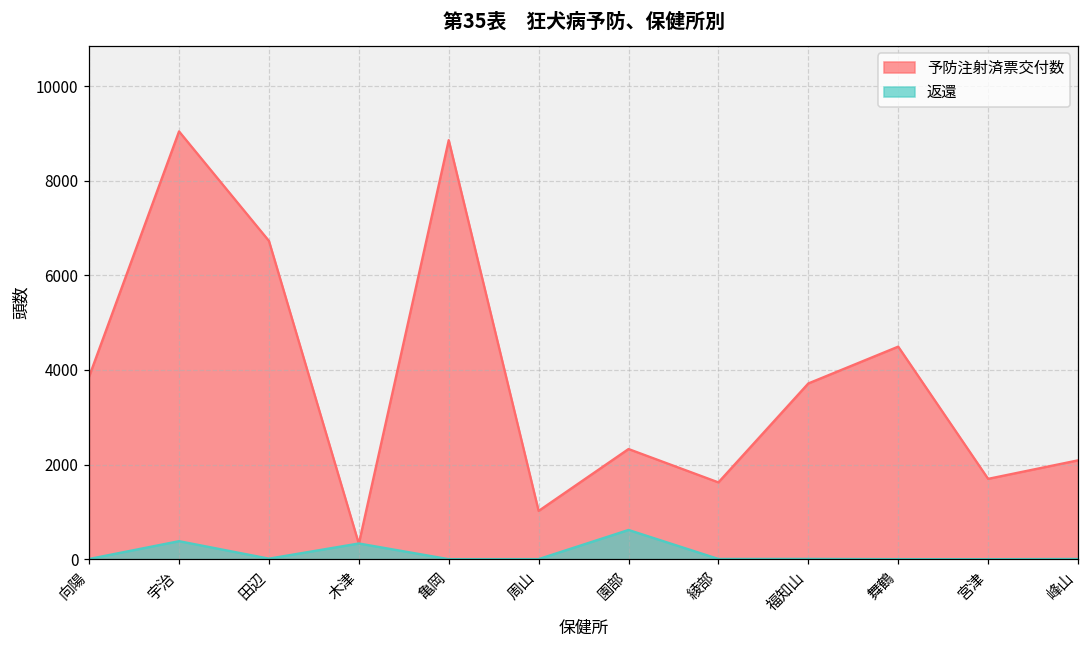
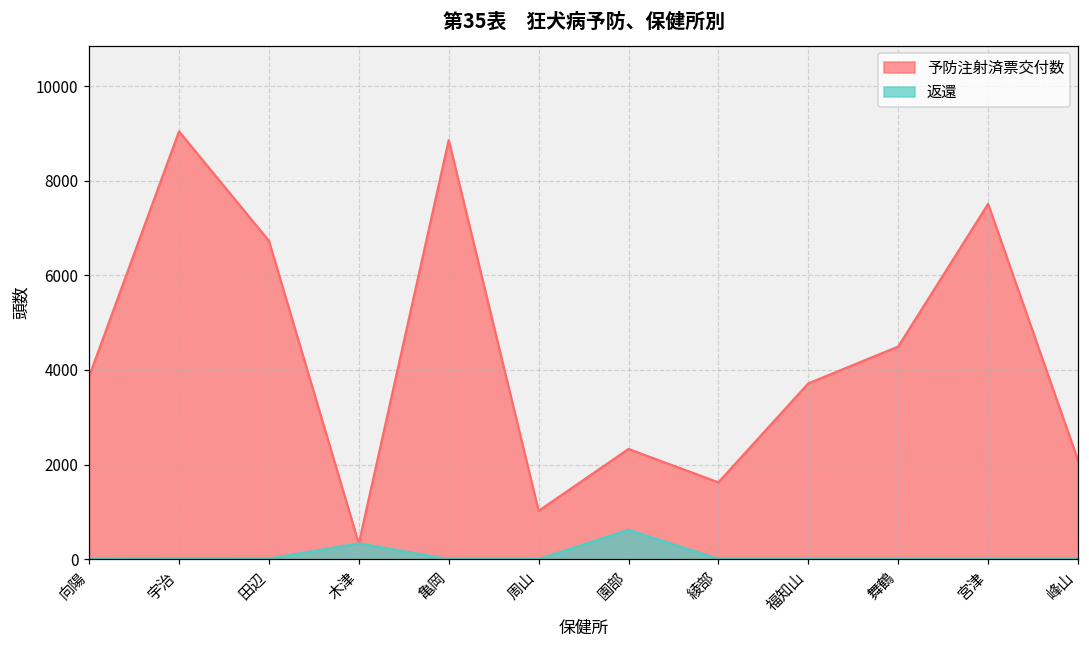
返還, 宇治: 400 -> 0
予防注射済票交付数, 宮津: 1700 -> 7500
